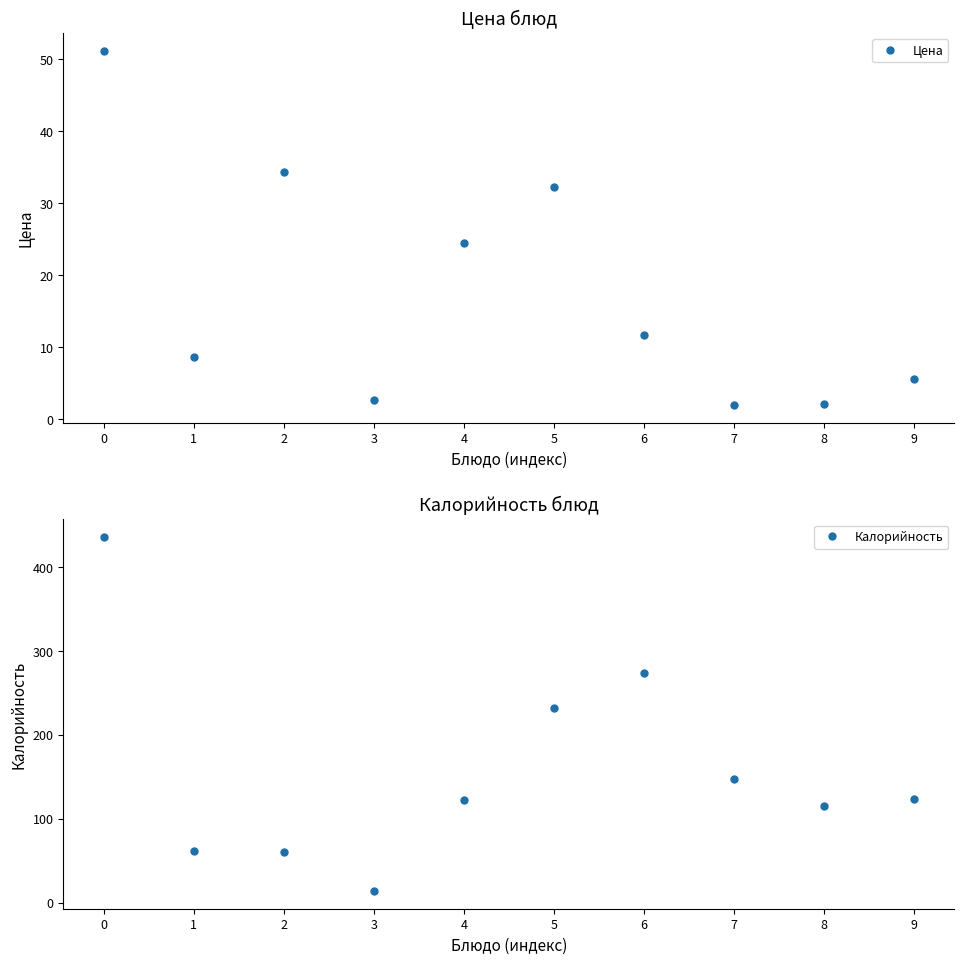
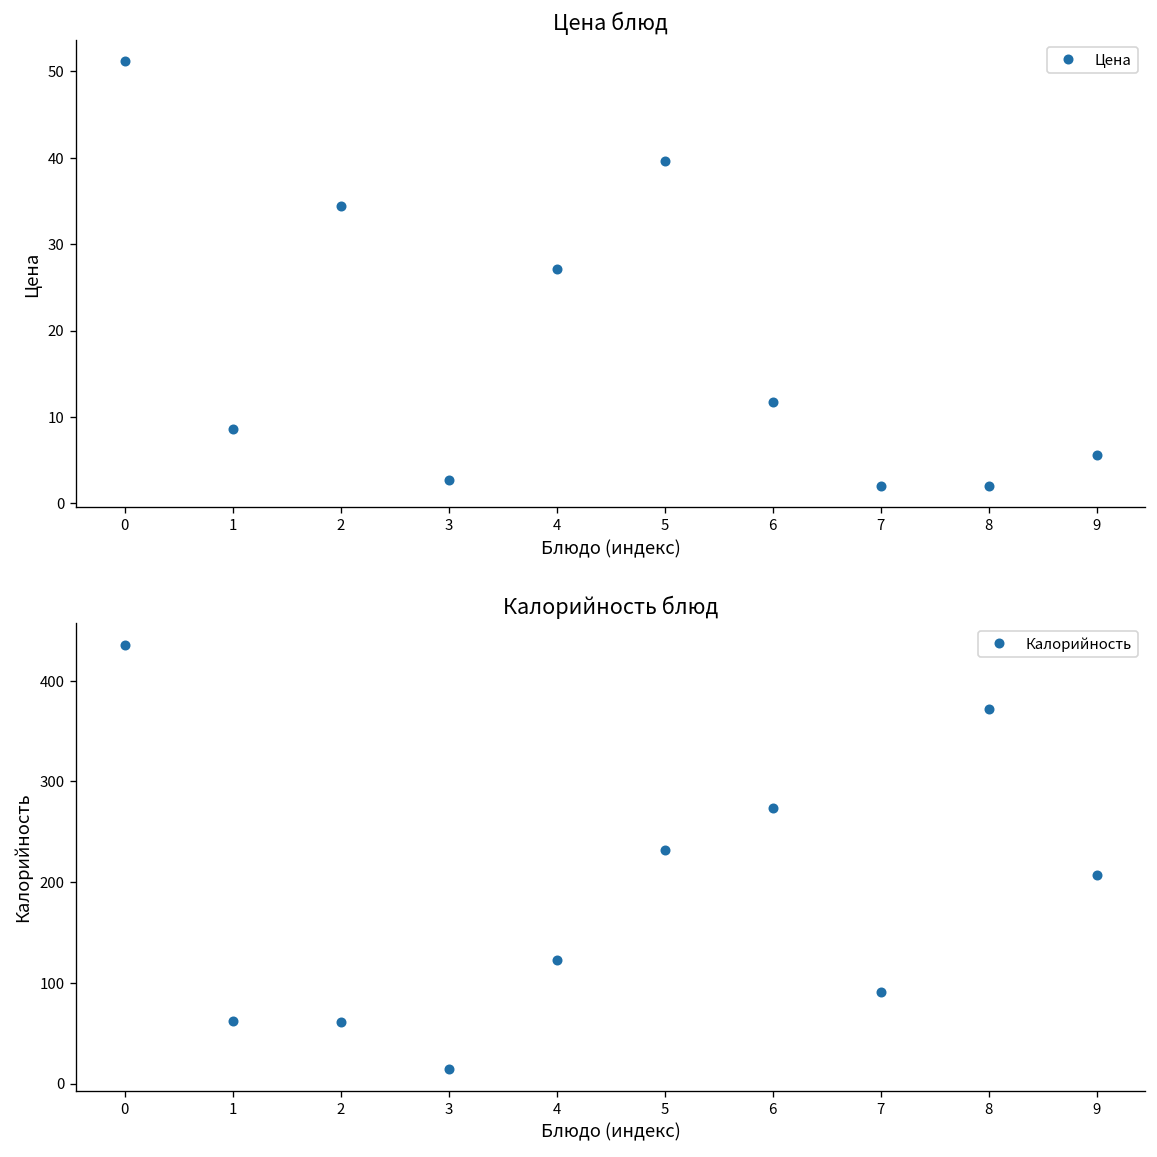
Цена блюд, 4: 24 -> 27
Цена блюд, 5: 32 -> 40
Калорийность блюд, 7: 150 -> 90
Калорийность блюд, 8: 120 -> 370
Калорийность блюд, 9: 120 -> 210
